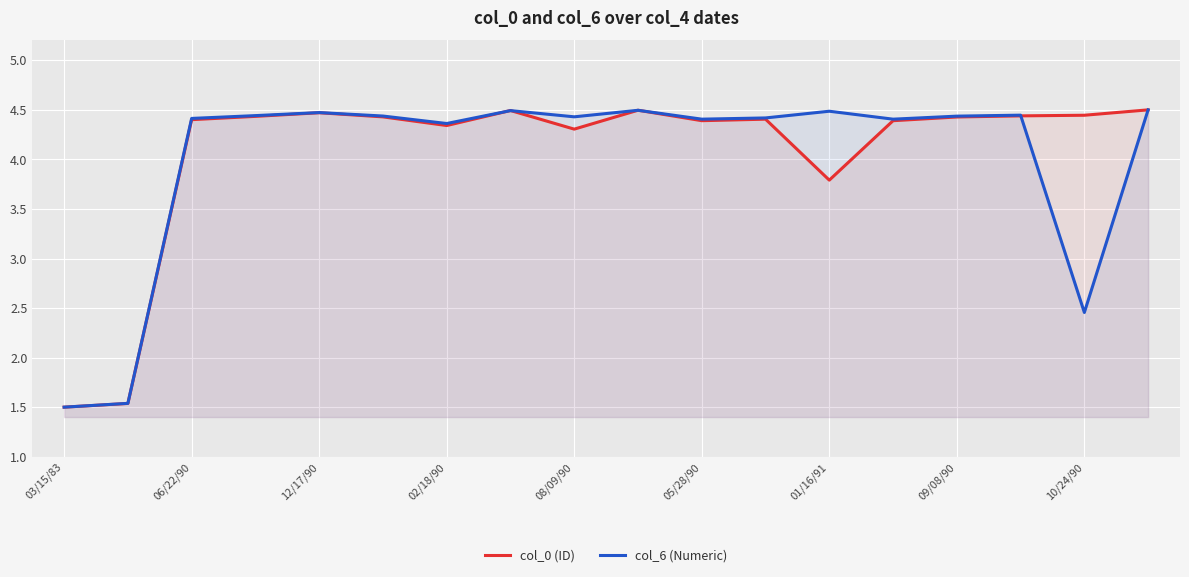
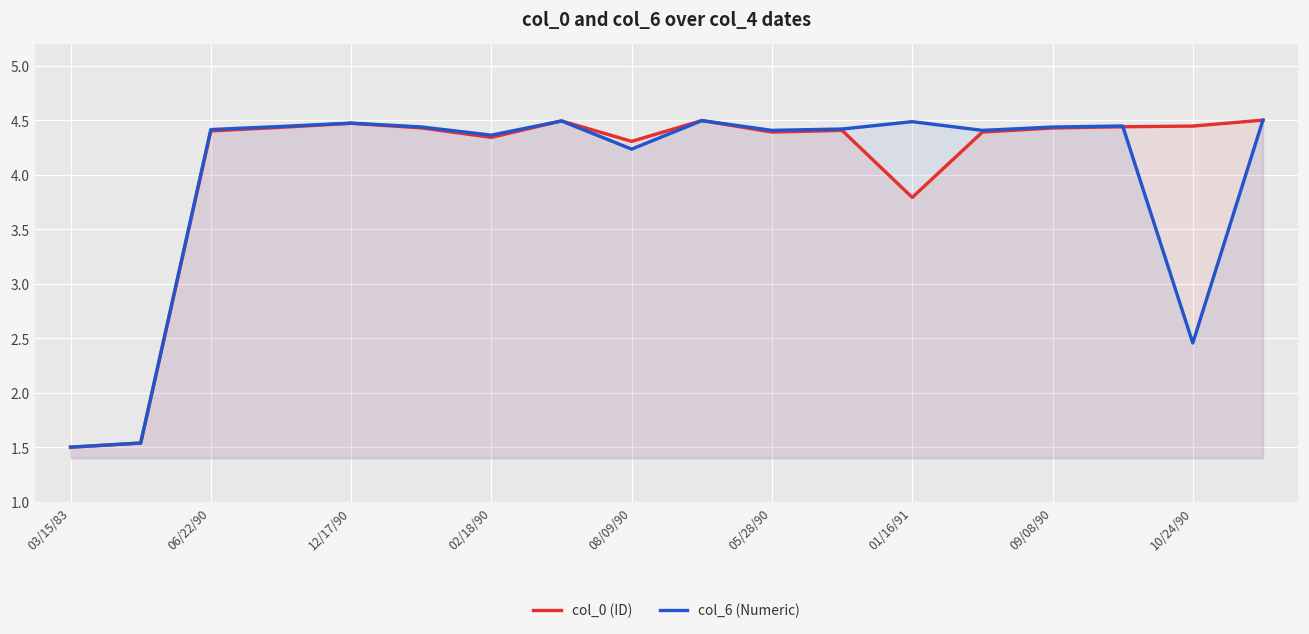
col_6 (Numeric), 08/09/90: 4.4 -> 4.2
